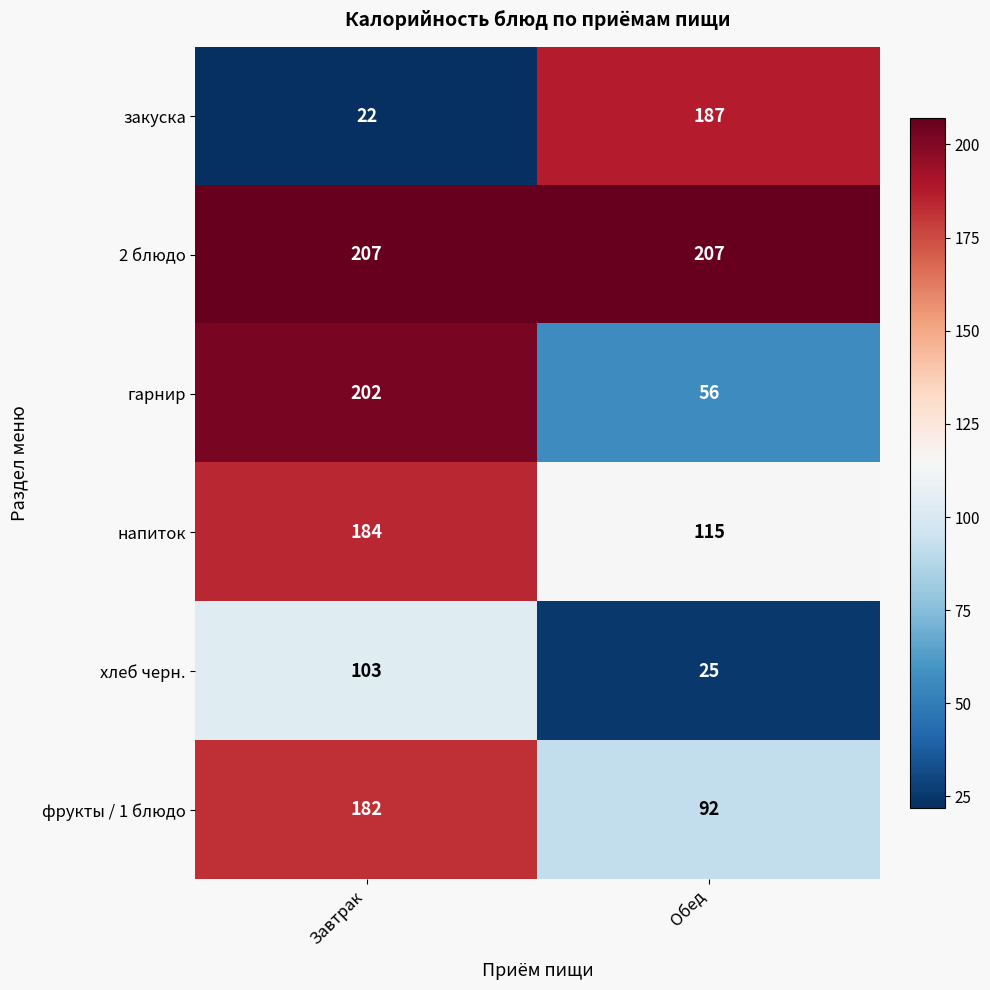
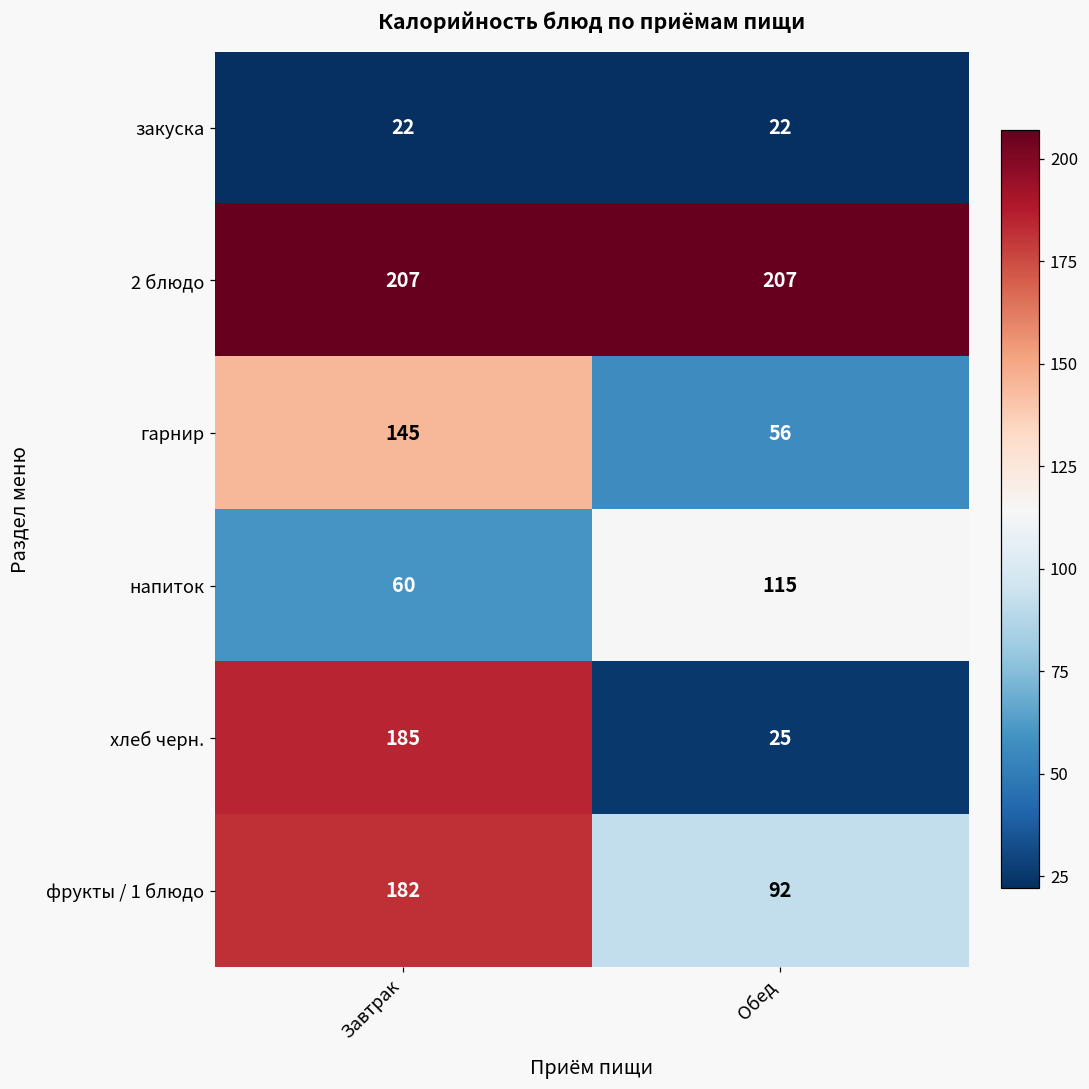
закуска, Обед: 187 -> 22
гарнир, Завтрак: 202 -> 145
напиток, Завтрак: 184 -> 60
хлеб черн., Завтрак: 103 -> 185
